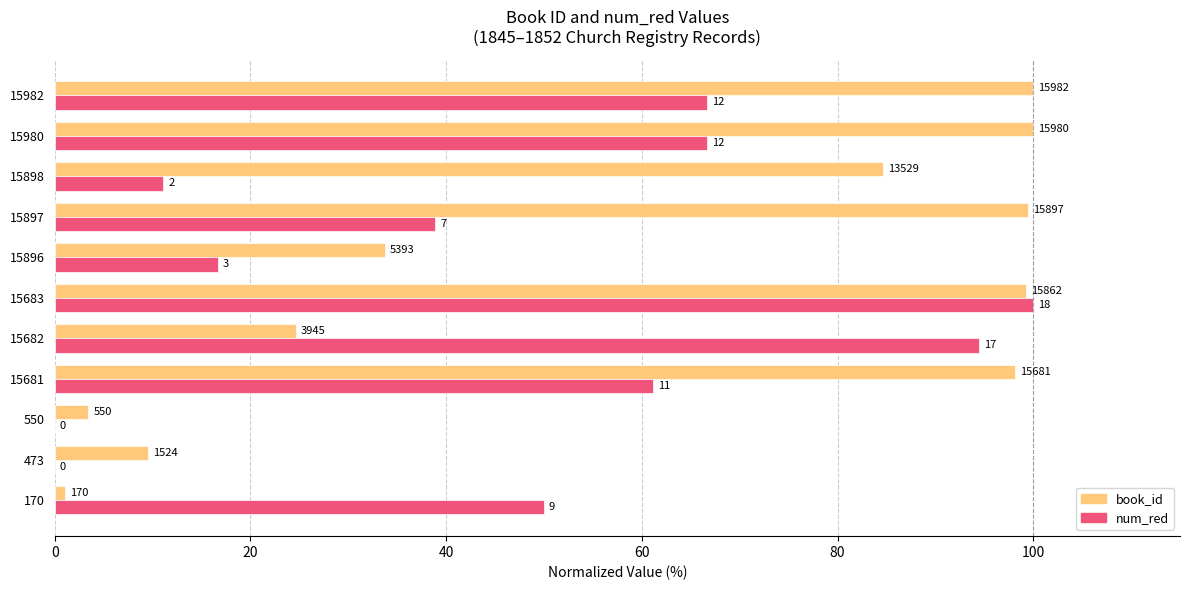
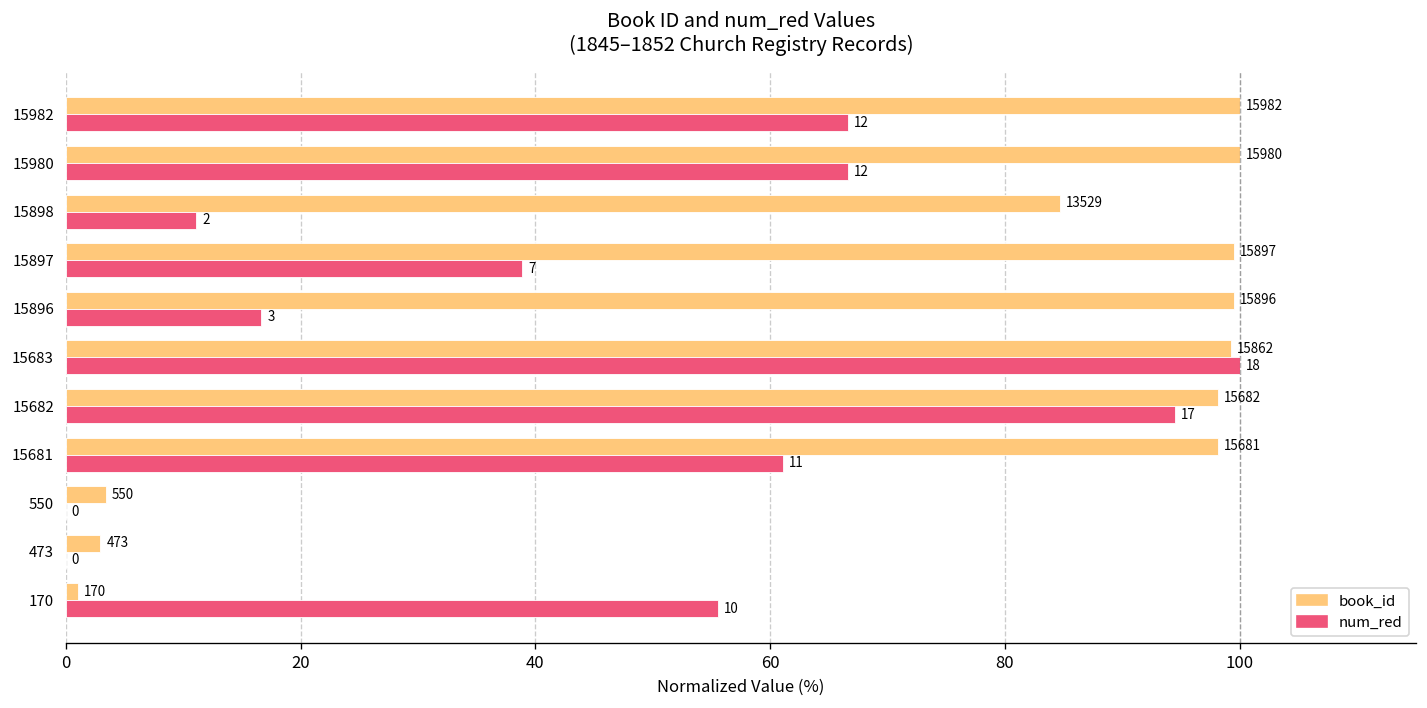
book_id, 15896: 5393 -> 15896
book_id, 15682: 3945 -> 15682
book_id, 473: 1524 -> 473
num_red, 170: 9 -> 10
